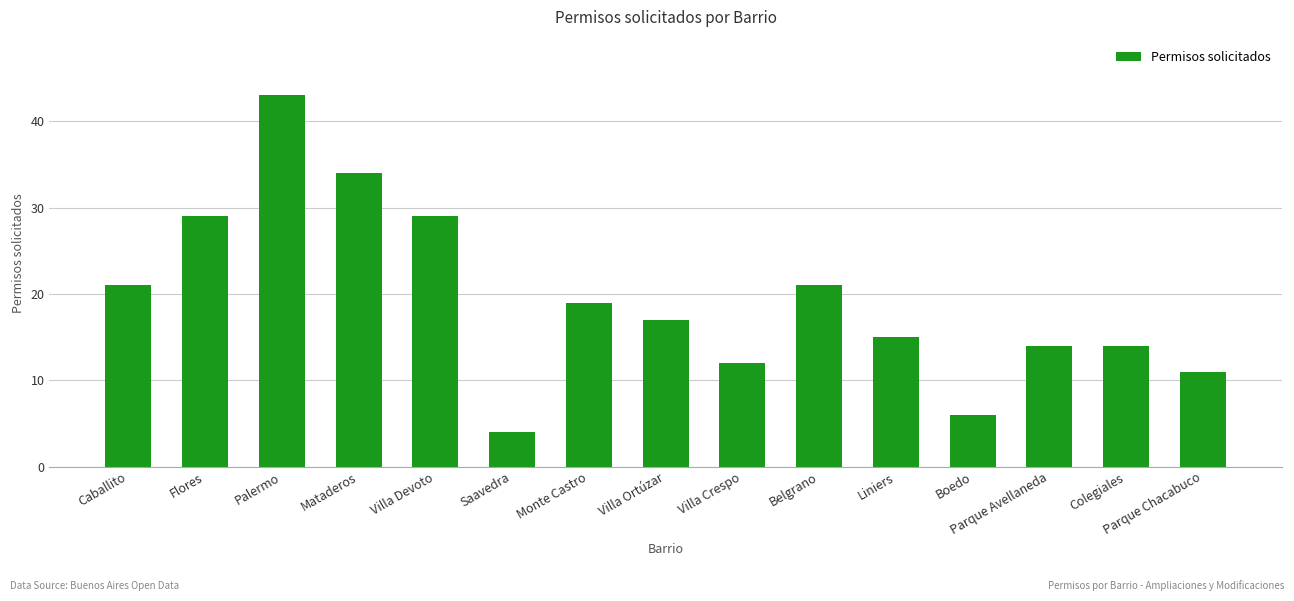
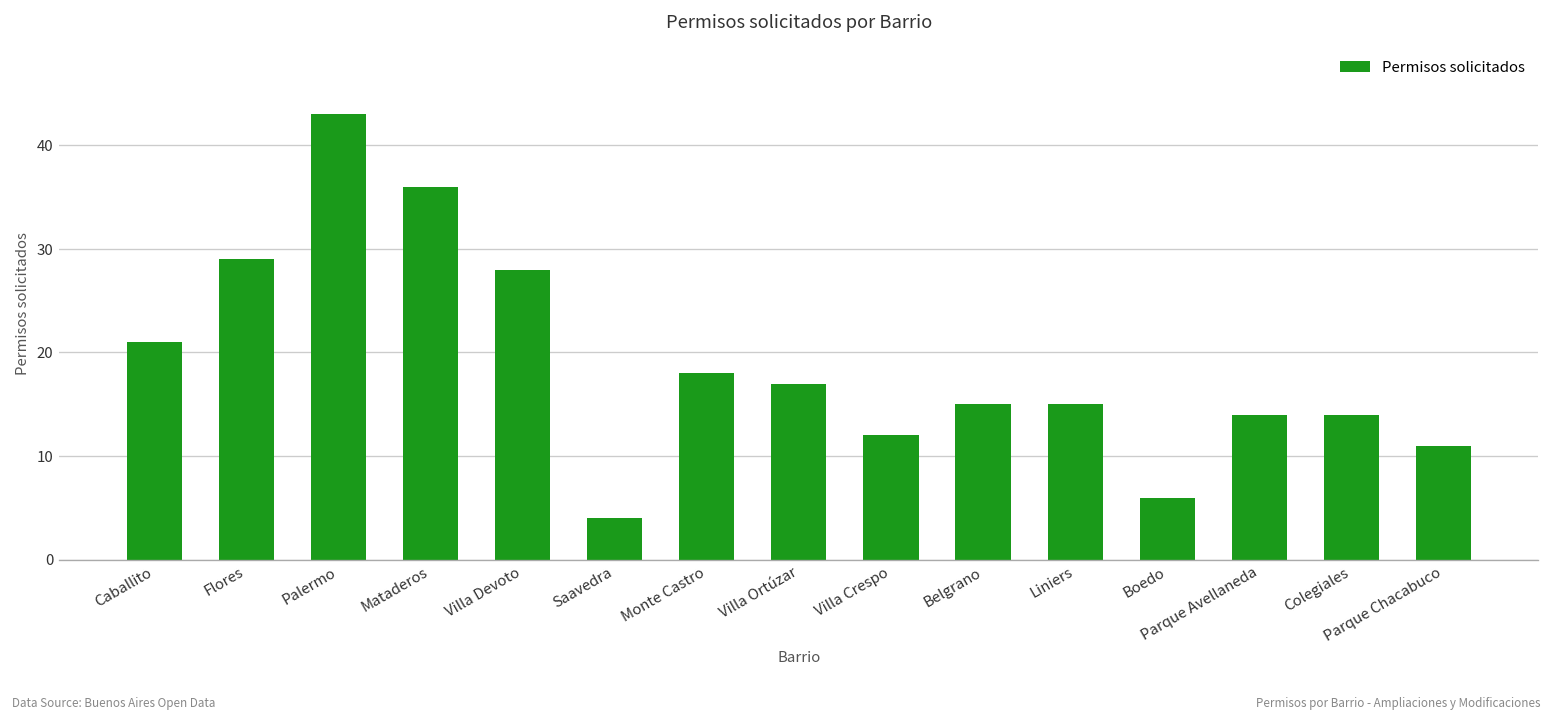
Mataderos: 34 -> 36
Villa Devoto: 29 -> 28
Monte Castro: 19 -> 18
Belgrano: 21 -> 15
